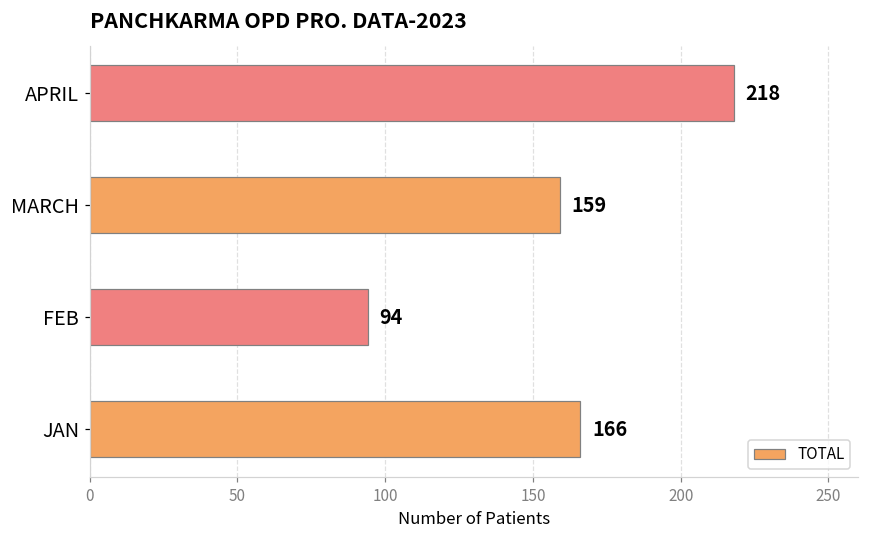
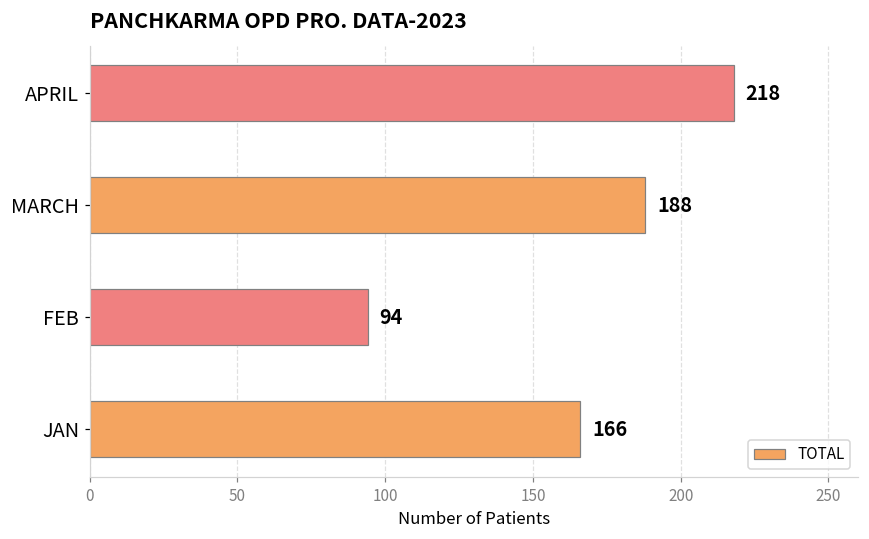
MARCH: 159 -> 188
